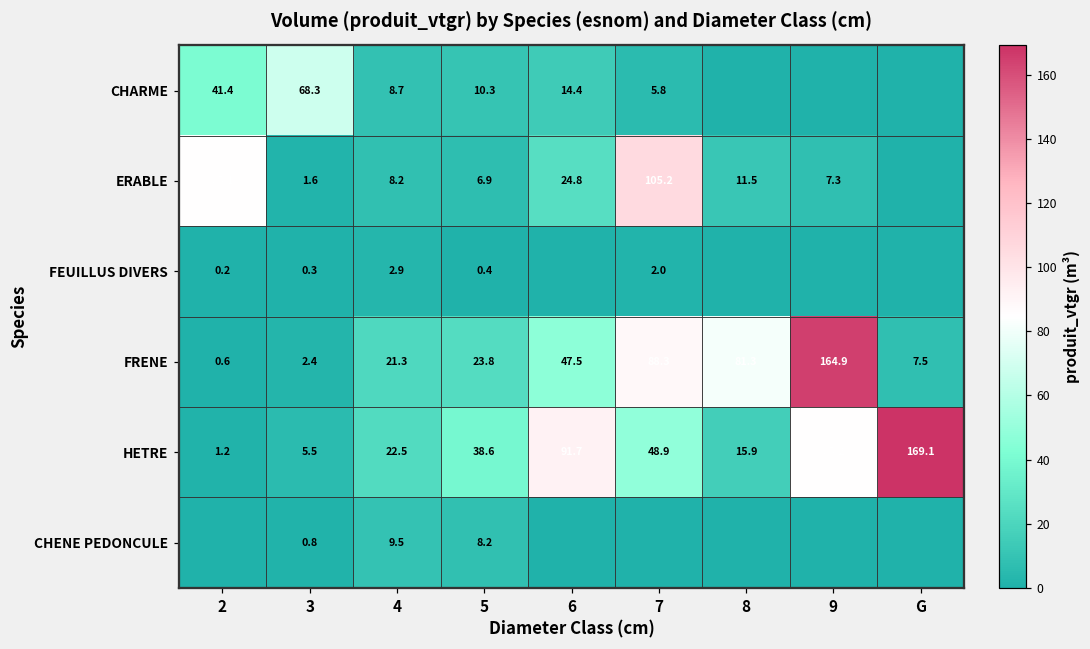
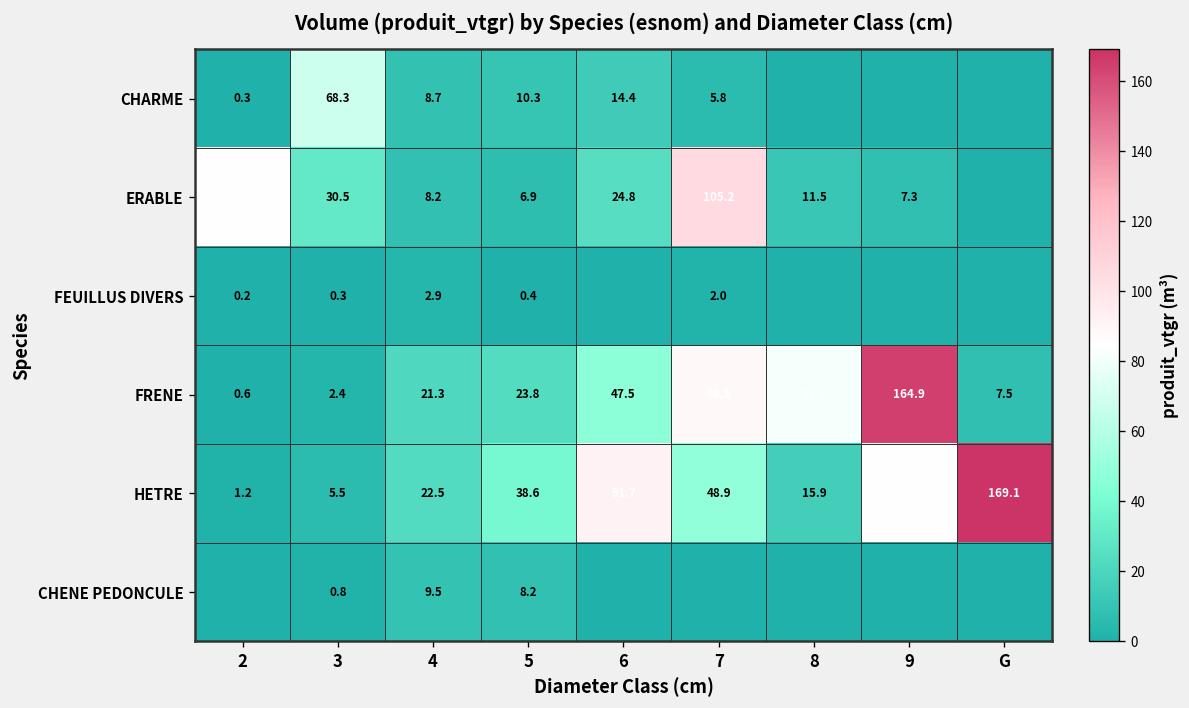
CHARME, 2: 41.4 -> 0.3
ERABLE, 3: 1.6 -> 30.5
